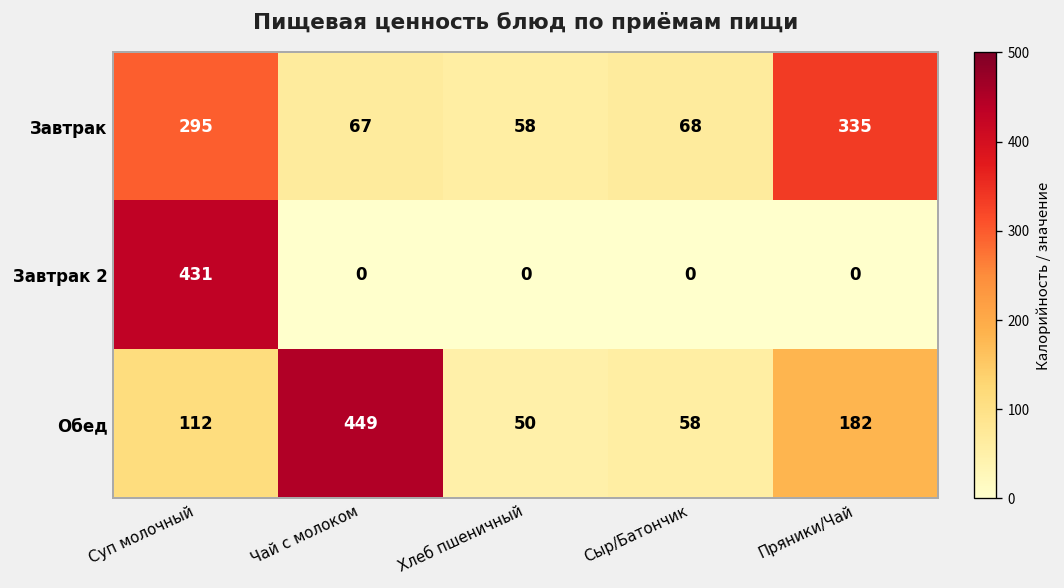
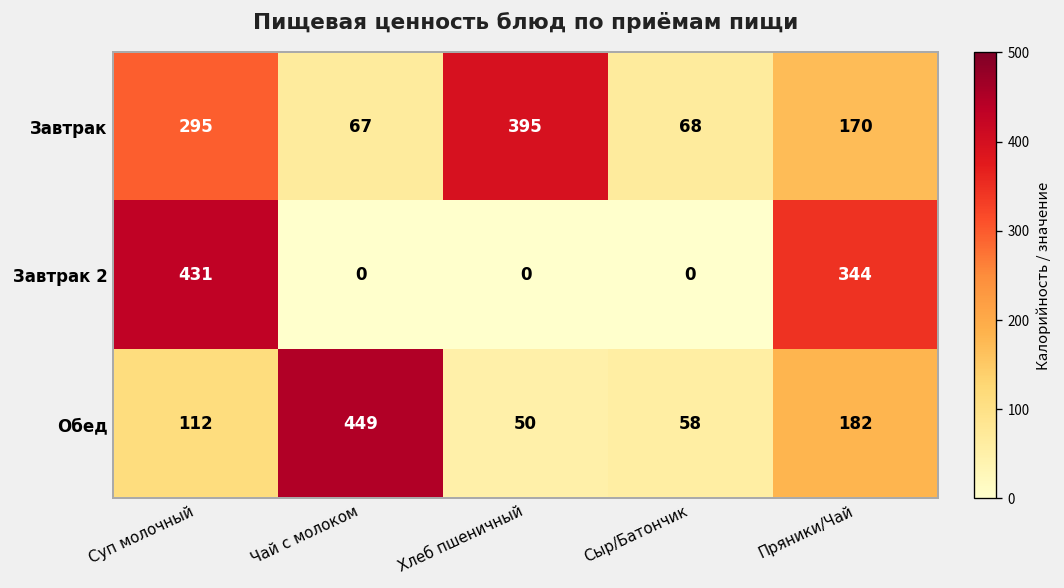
Завтрак, Хлеб пшеничный: 58 -> 395
Завтрак, Пряники/Чай: 335 -> 170
Завтрак 2, Пряники/Чай: 0 -> 344
